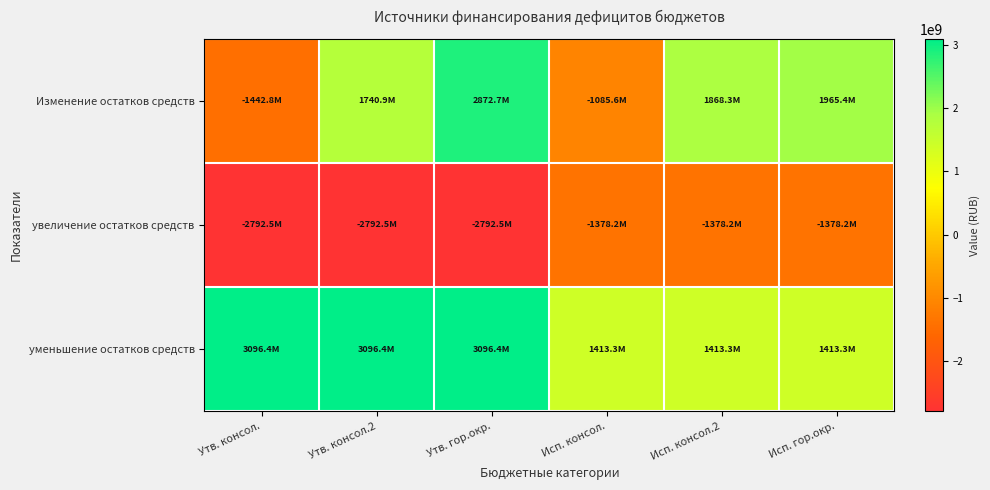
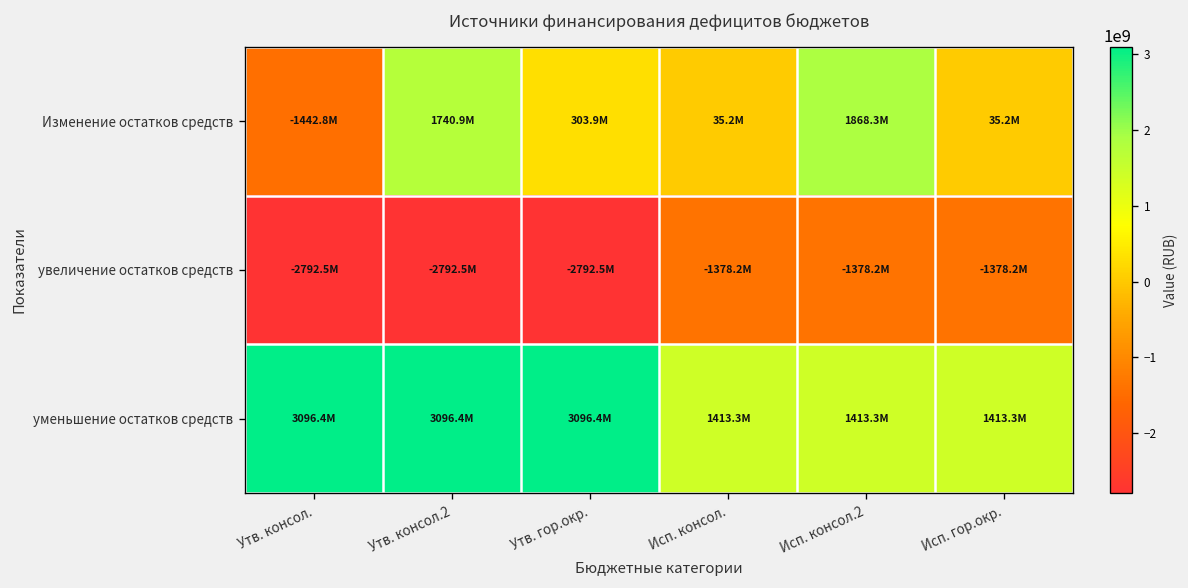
Изменение остатков средств, Утв. гор.окр.: 2872.7M -> 303.9M
Изменение остатков средств, Исп. консол.: -1085.6M -> 35.2M
Изменение остатков средств, Исп. гор.окр.: 1965.4M -> 35.2M
